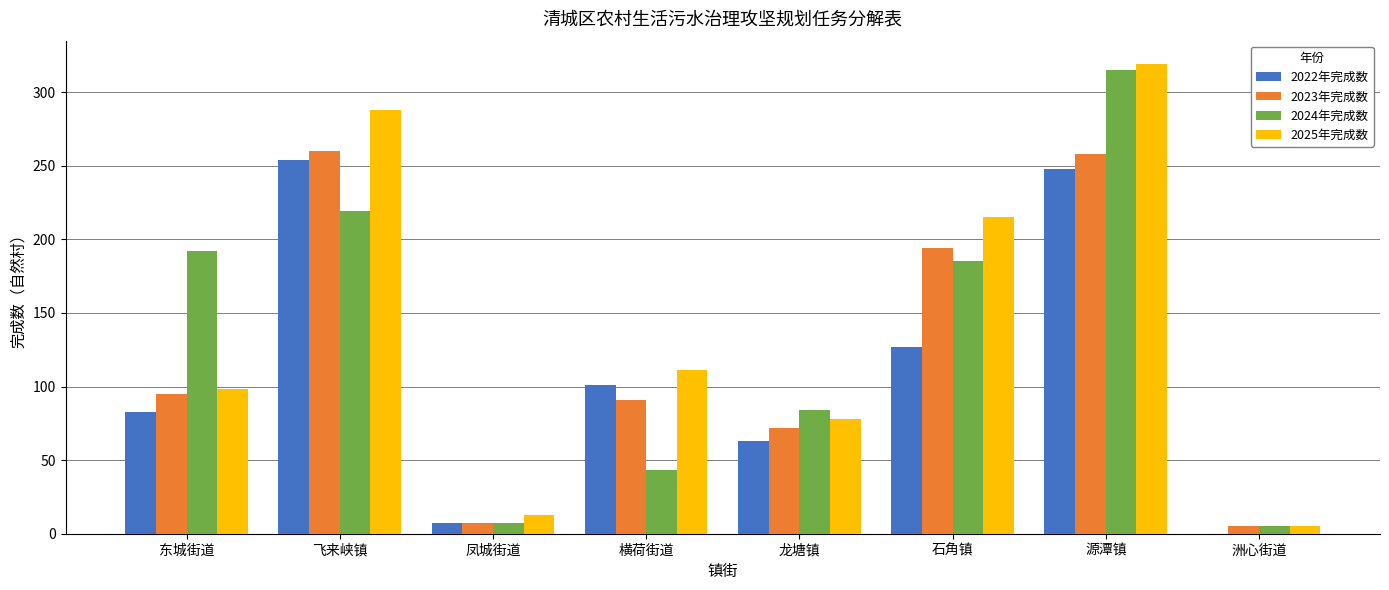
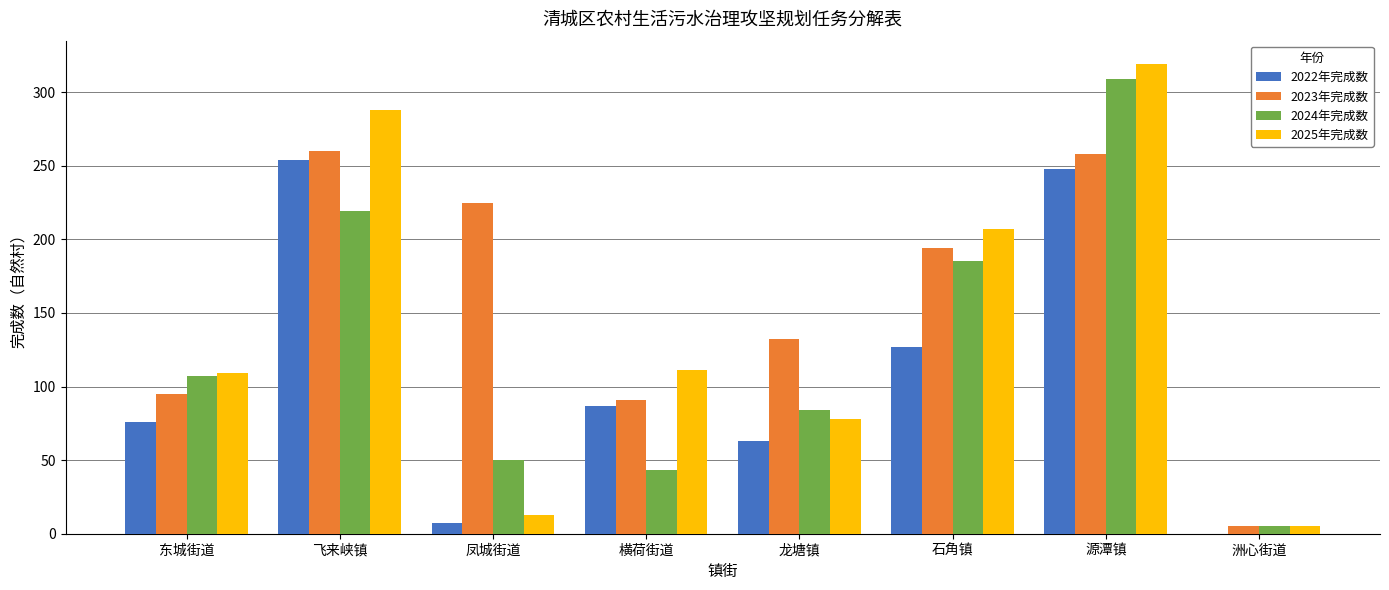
2022年完成数, 东城街道: 83 -> 76
2024年完成数, 东城街道: 192 -> 107
2025年完成数, 东城街道: 98 -> 109
2023年完成数, 凤城街道: 7 -> 225
2024年完成数, 凤城街道: 7 -> 50
2022年完成数, 横荷街道: 101 -> 87
2023年完成数, 龙塘镇: 72 -> 132
2025年完成数, 石角镇: 215 -> 207
2024年完成数, 源潭镇: 315 -> 309
